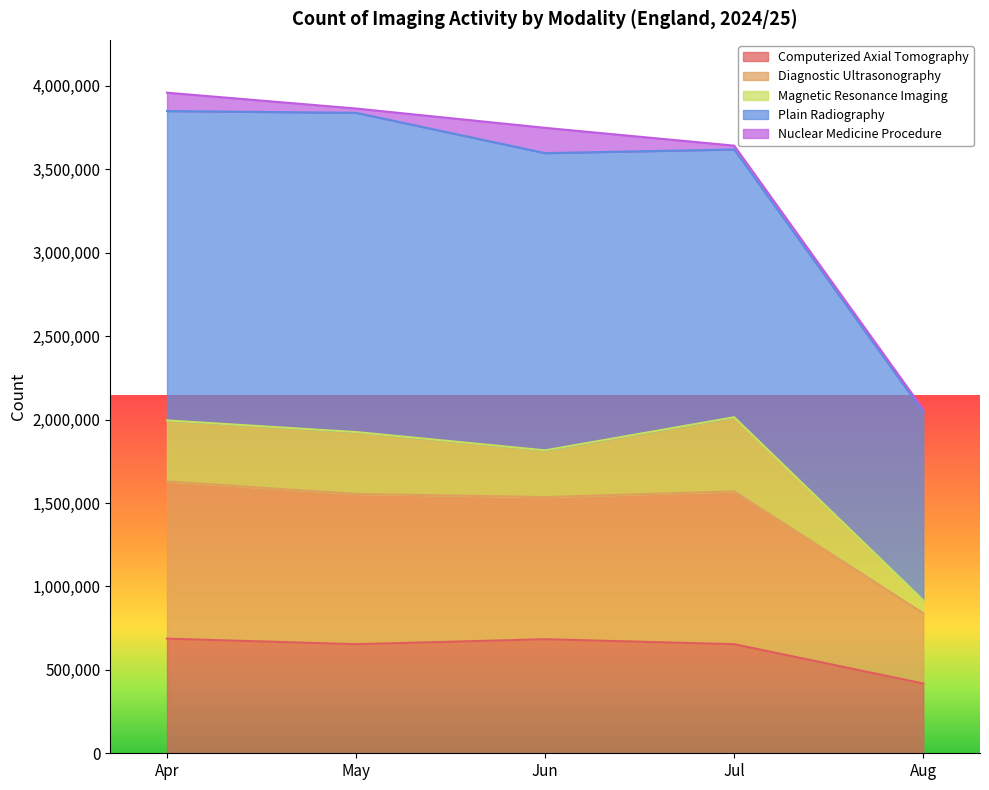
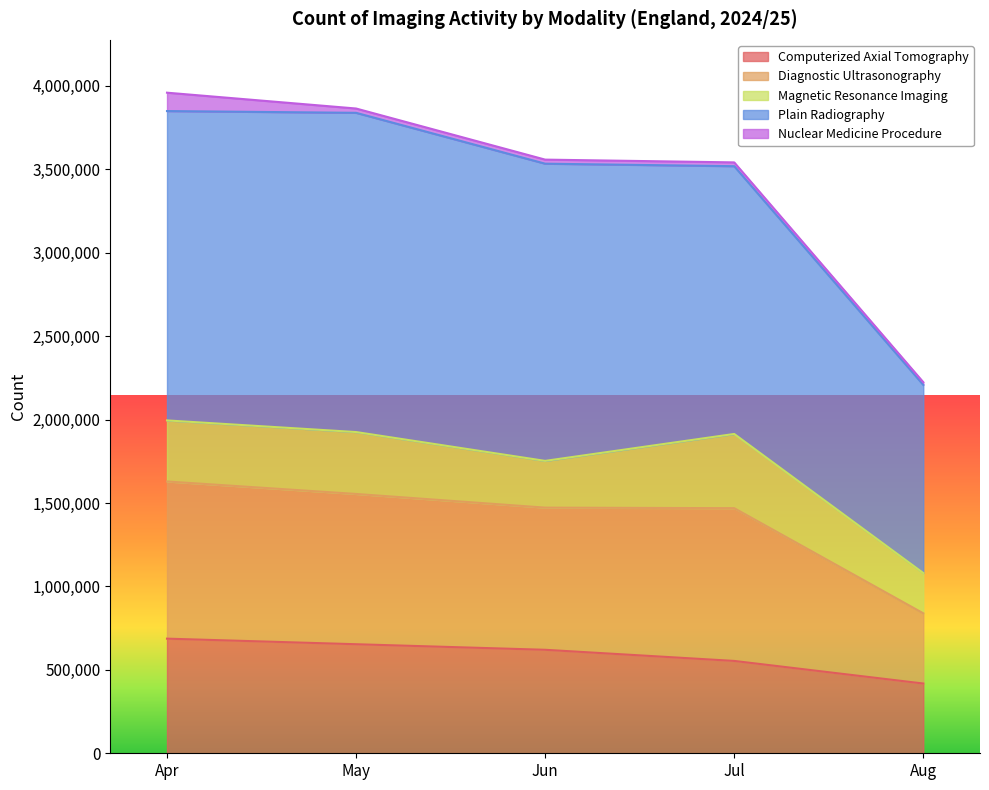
Computerized Axial Tomography, Jun: 680,000 -> 620,000
Nuclear Medicine Procedure, Jun: 150,000 -> 20,000
Computerized Axial Tomography, Jul: 650,000 -> 550,000
Magnetic Resonance Imaging, Aug: 80,000 -> 240,000
